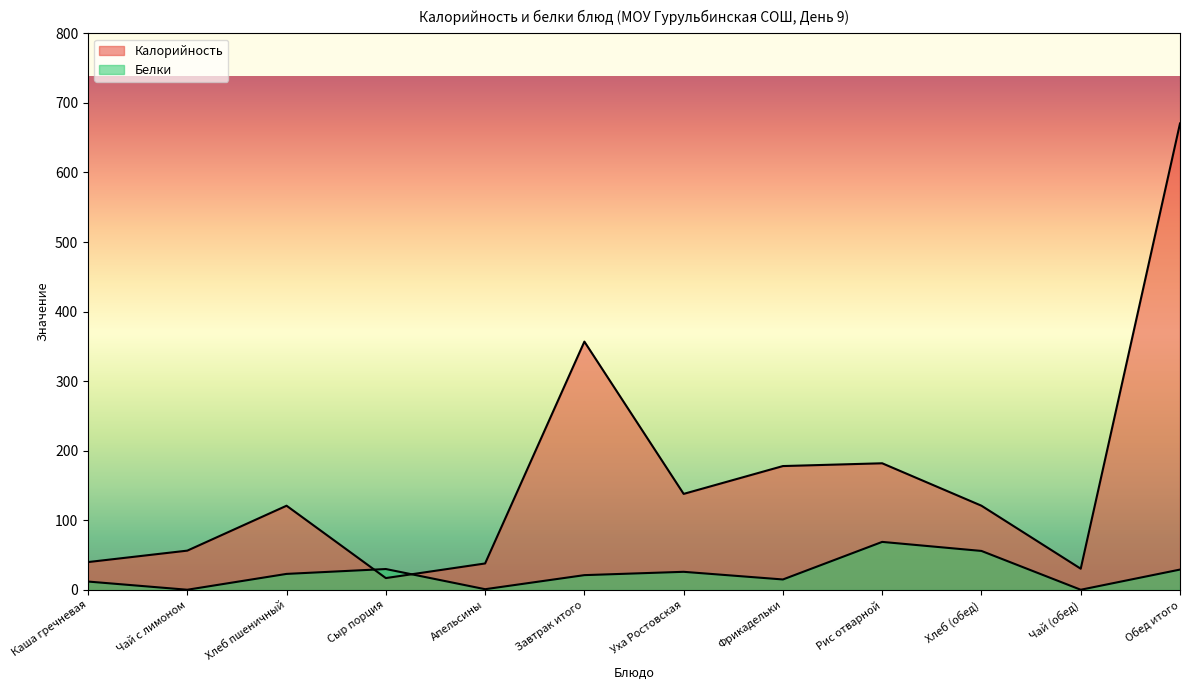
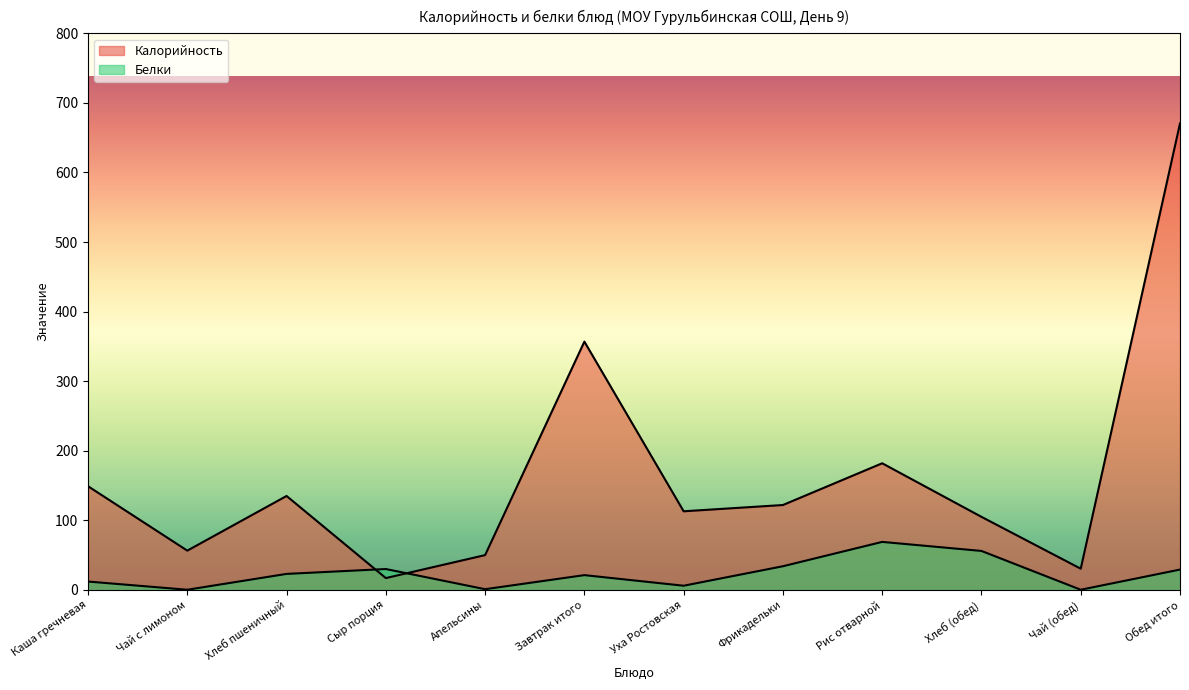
Калорийность, Каша гречневая: 40 -> 150
Калорийность, Хлеб пшеничный: 120 -> 140
Калорийность, Апельсины: 40 -> 50
Калорийность, Уха Ростовская: 140 -> 110
Белки, Уха Ростовская: 30 -> 10
Калорийность, Фрикадельки: 180 -> 120
Белки, Фрикадельки: 20 -> 30
Калорийность, Хлеб (обед): 120 -> 110
